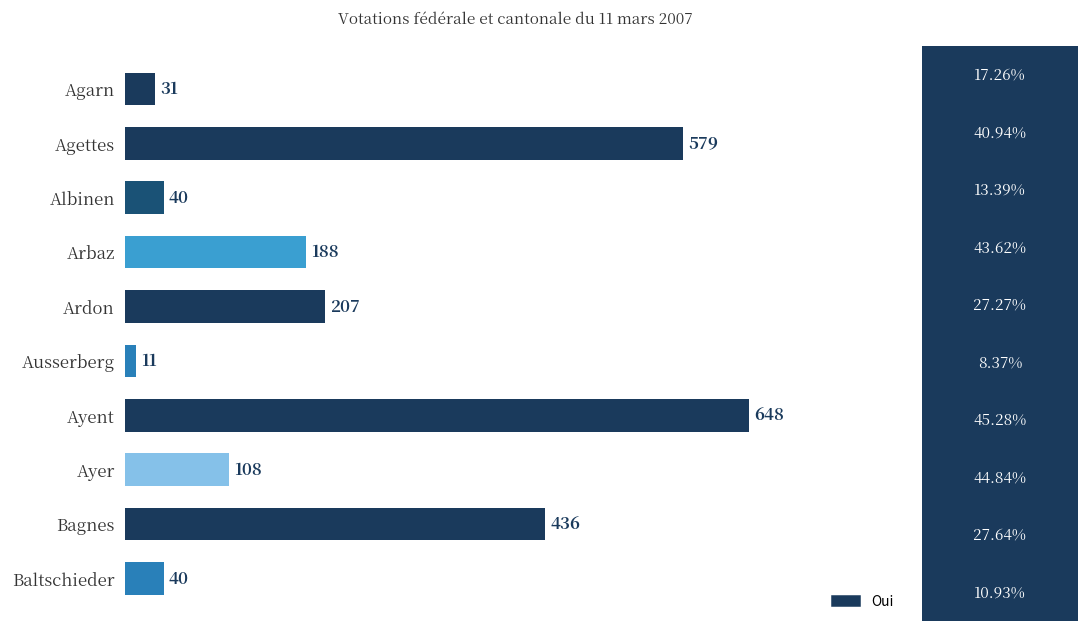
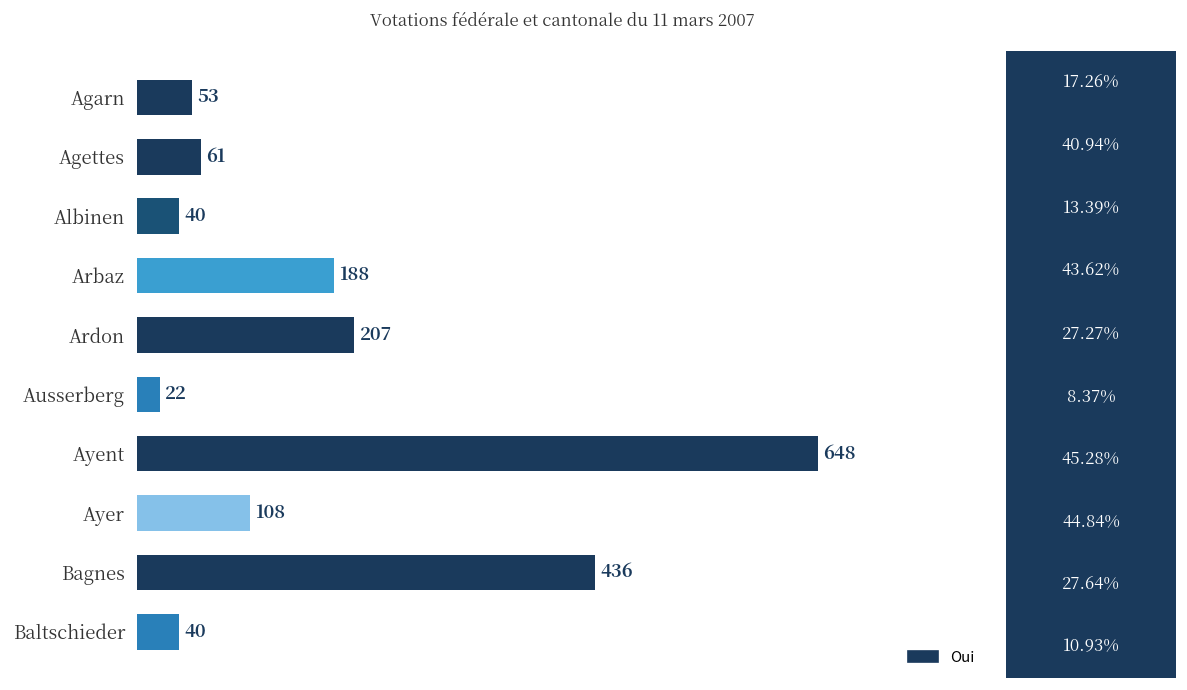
Agarn: 31 -> 53
Agettes: 579 -> 61
Ausserberg: 11 -> 22
